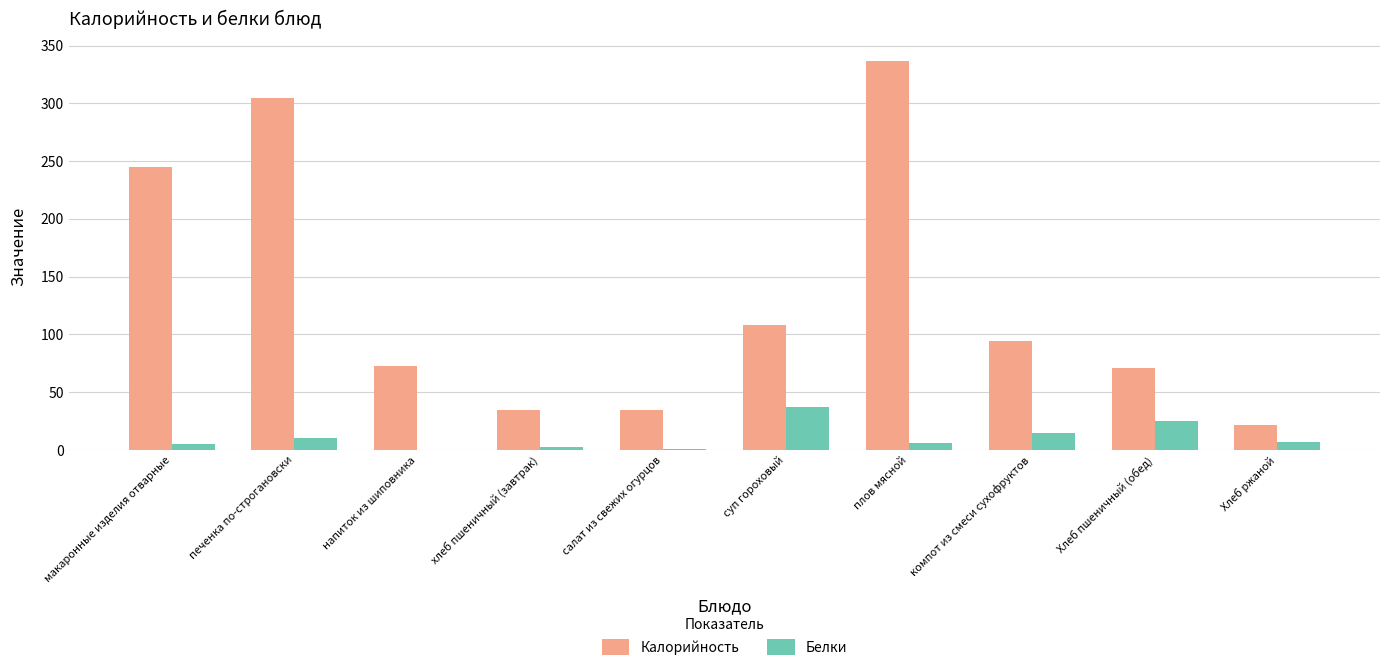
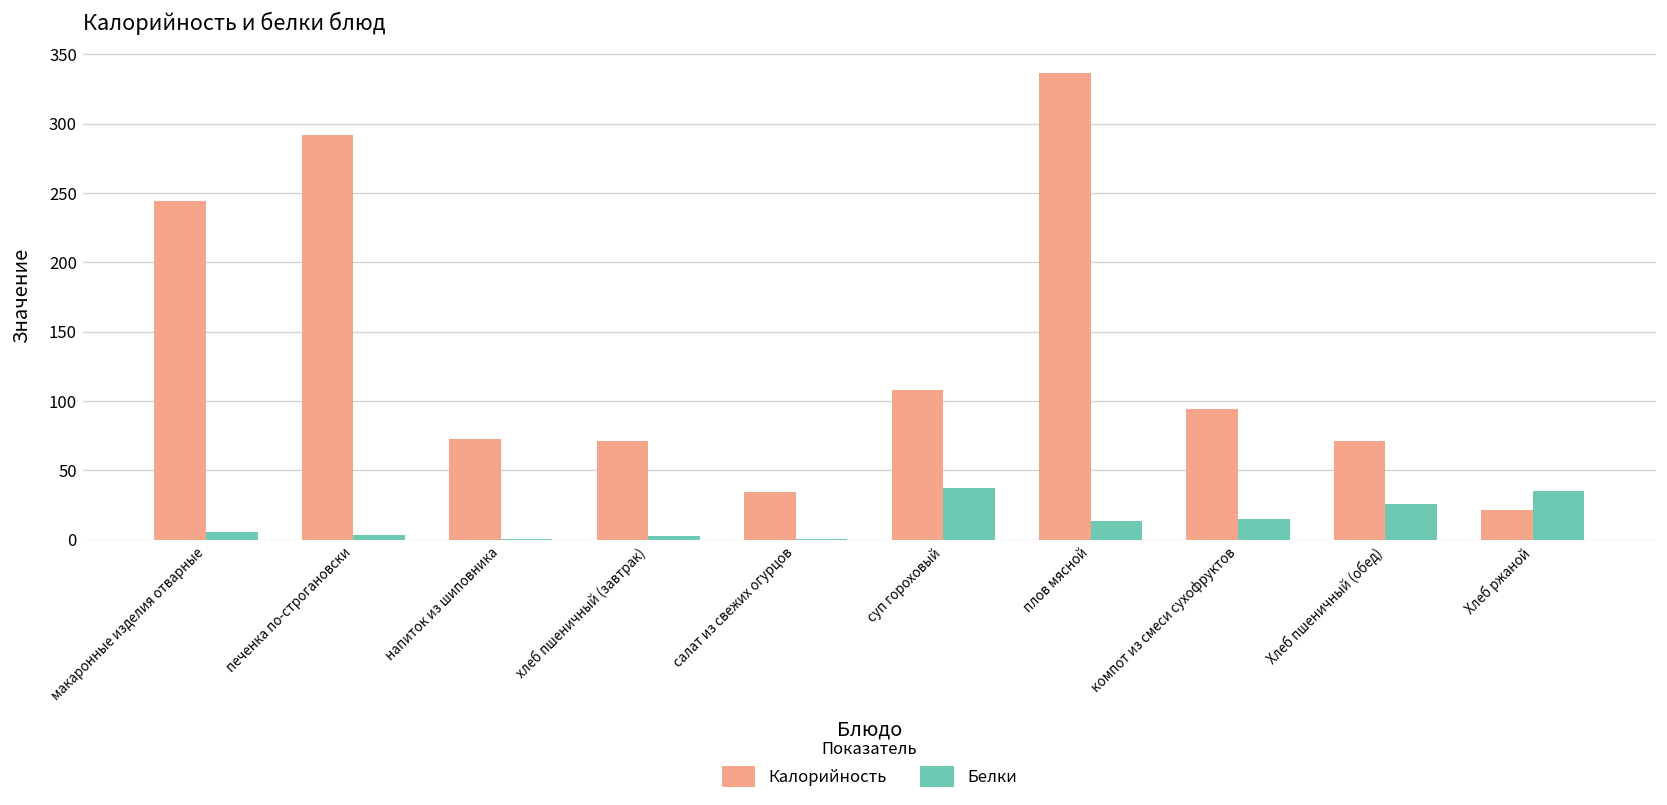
Калорийность, печенка по-строгановски: 305 -> 292
Белки, печенка по-строгановски: 11 -> 4
Калорийность, хлеб пшеничный (завтрак): 34 -> 71
Белки, плов мясной: 6 -> 13
Белки, Хлеб ржаной: 7 -> 35
